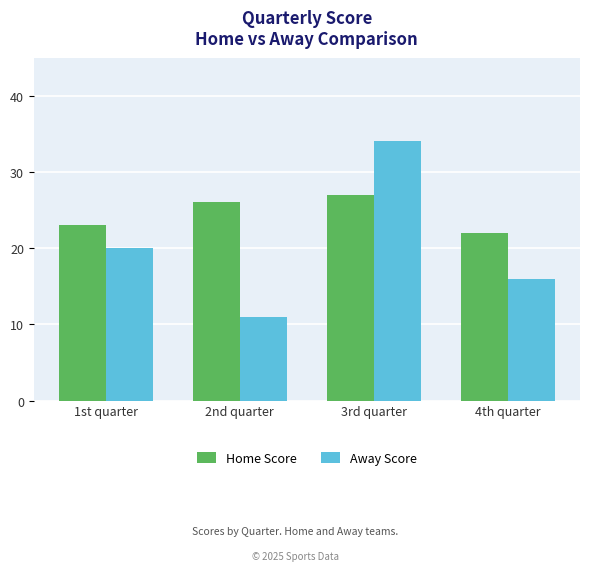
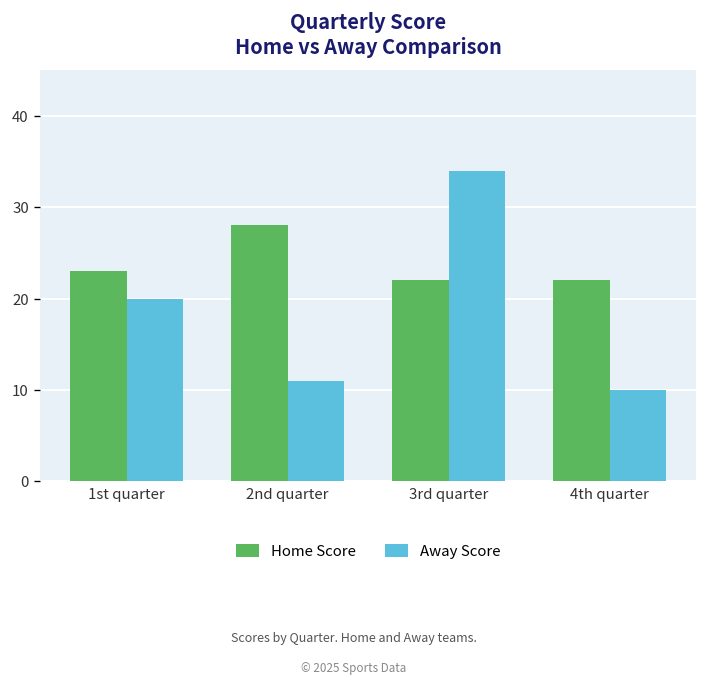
Home Score, 2nd quarter: 26 -> 28
Home Score, 3rd quarter: 27 -> 22
Away Score, 4th quarter: 16 -> 10
